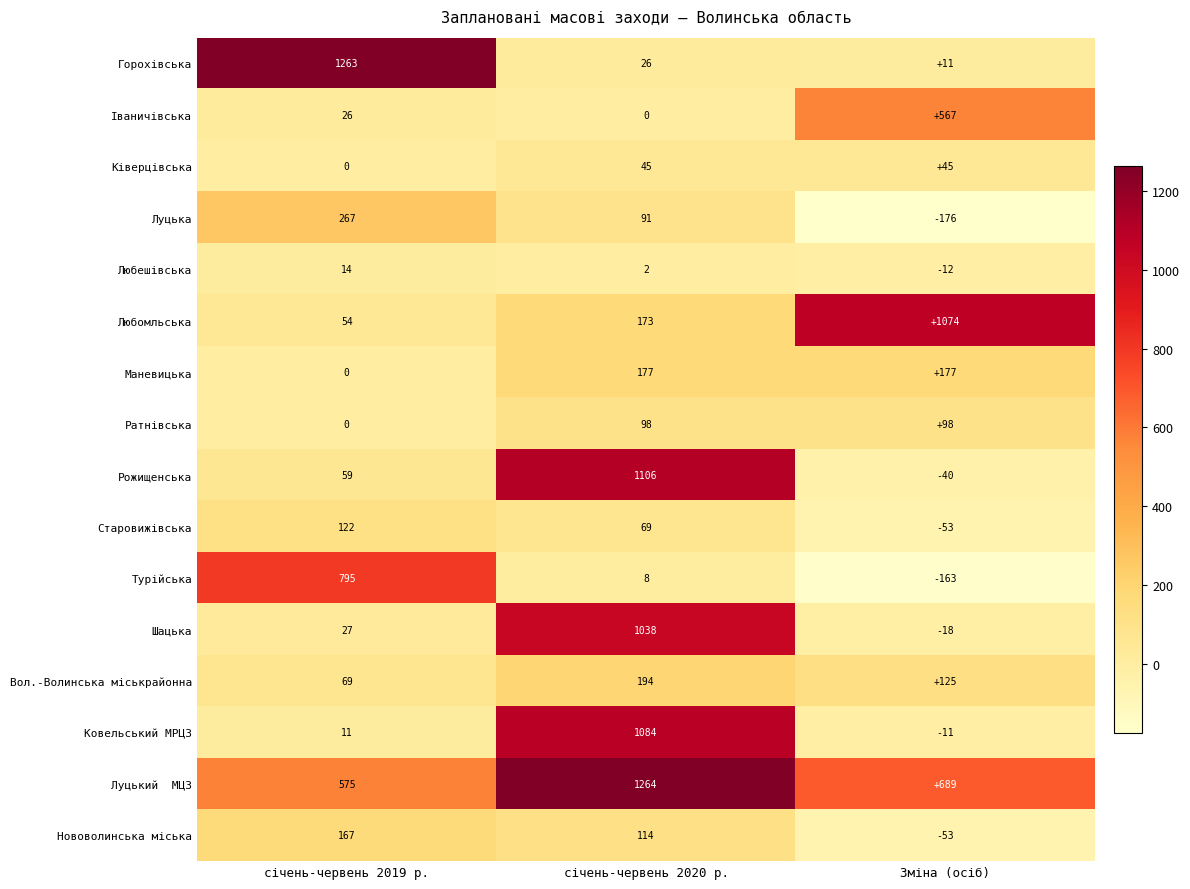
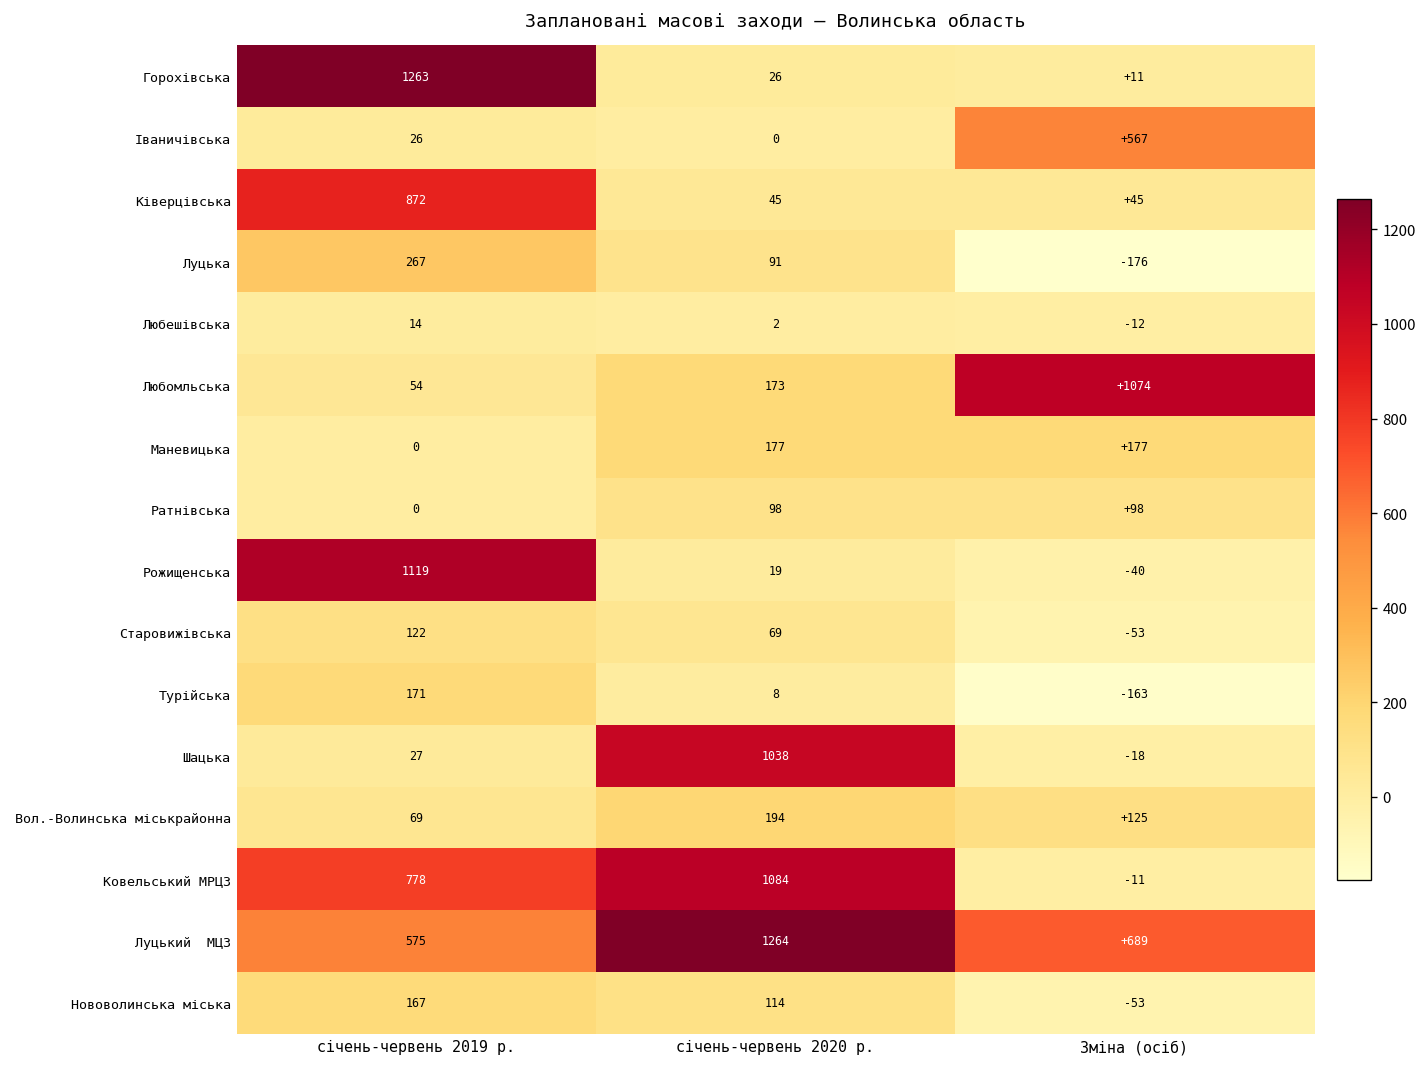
Ківерцівська, січень-червень 2019 р.: 0 -> 872
Рожищенська, січень-червень 2019 р.: 59 -> 1119
Рожищенська, січень-червень 2020 р.: 1106 -> 19
Турійська, січень-червень 2019 р.: 795 -> 171
Ковельський МРЦЗ, січень-червень 2019 р.: 11 -> 778
